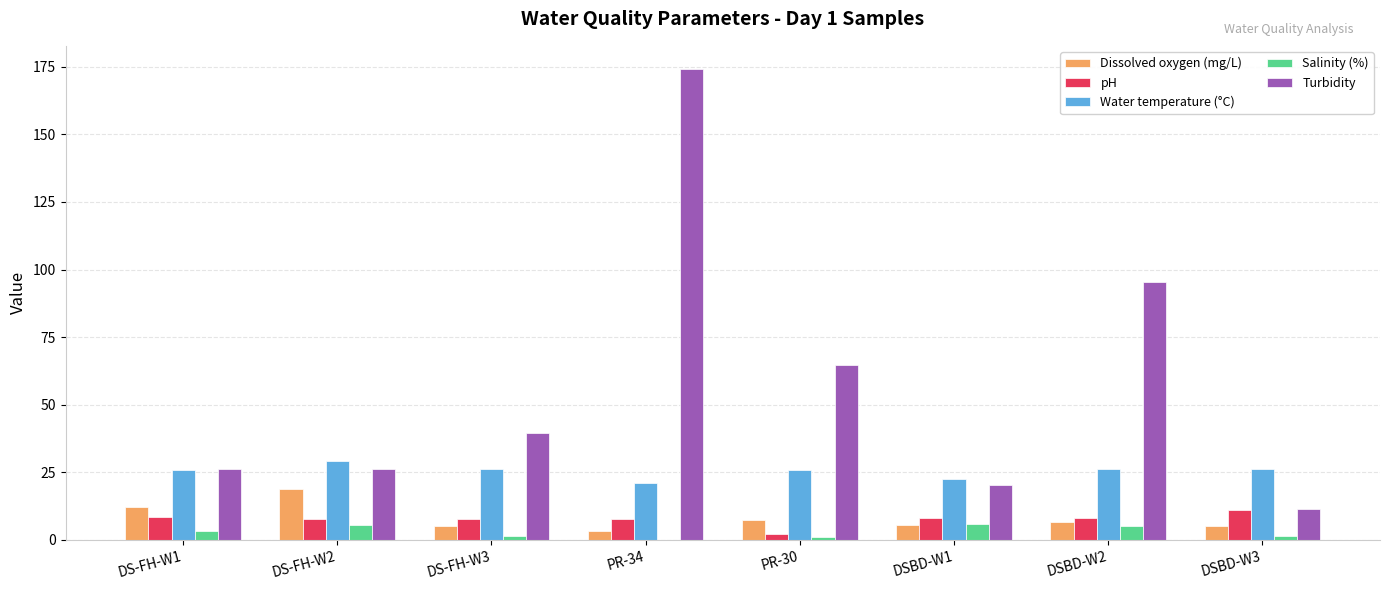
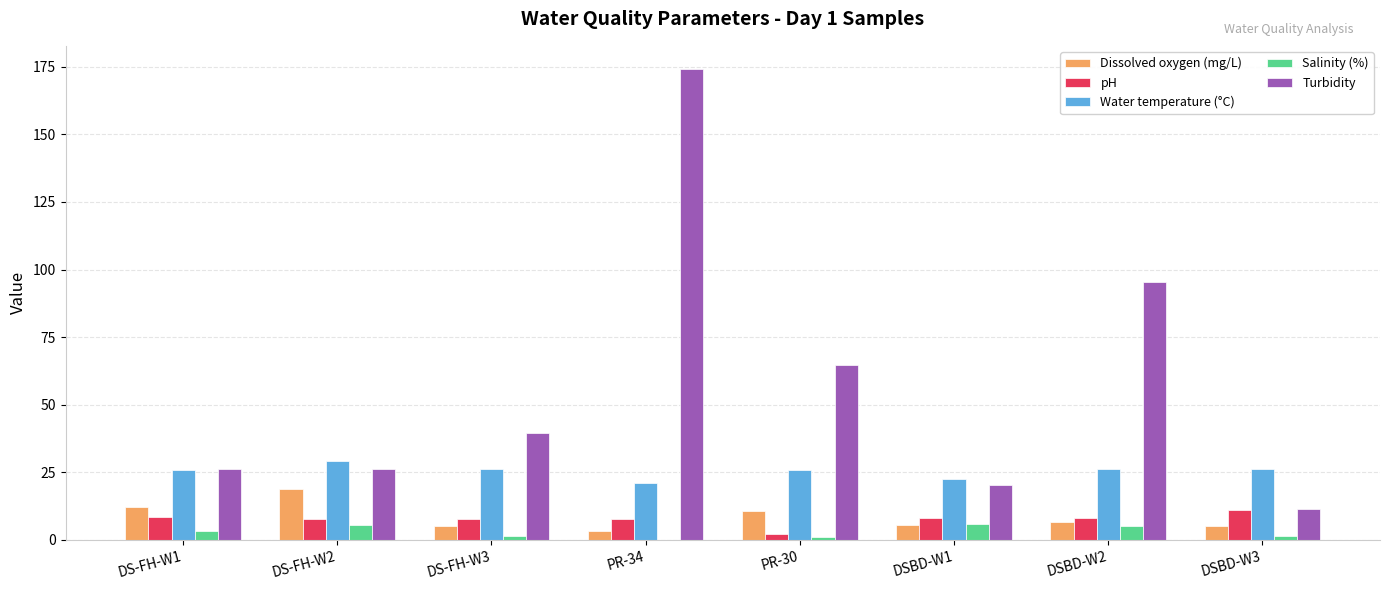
Dissolved oxygen (mg/L), PR-30: 8 -> 11
